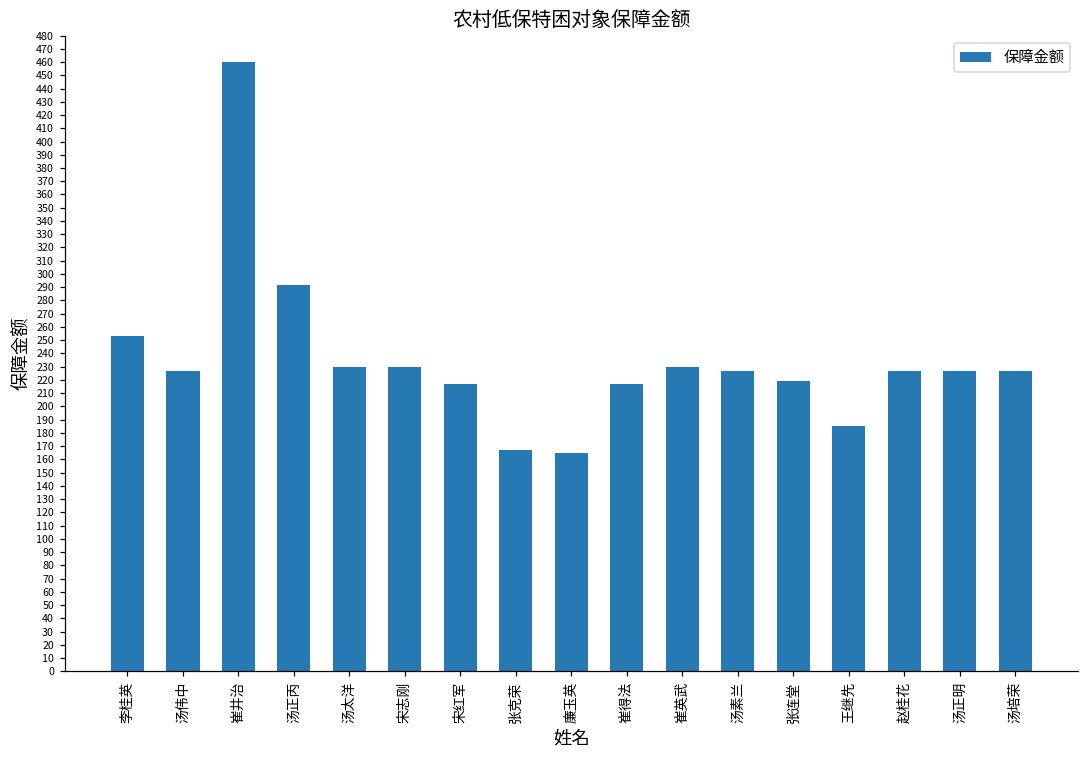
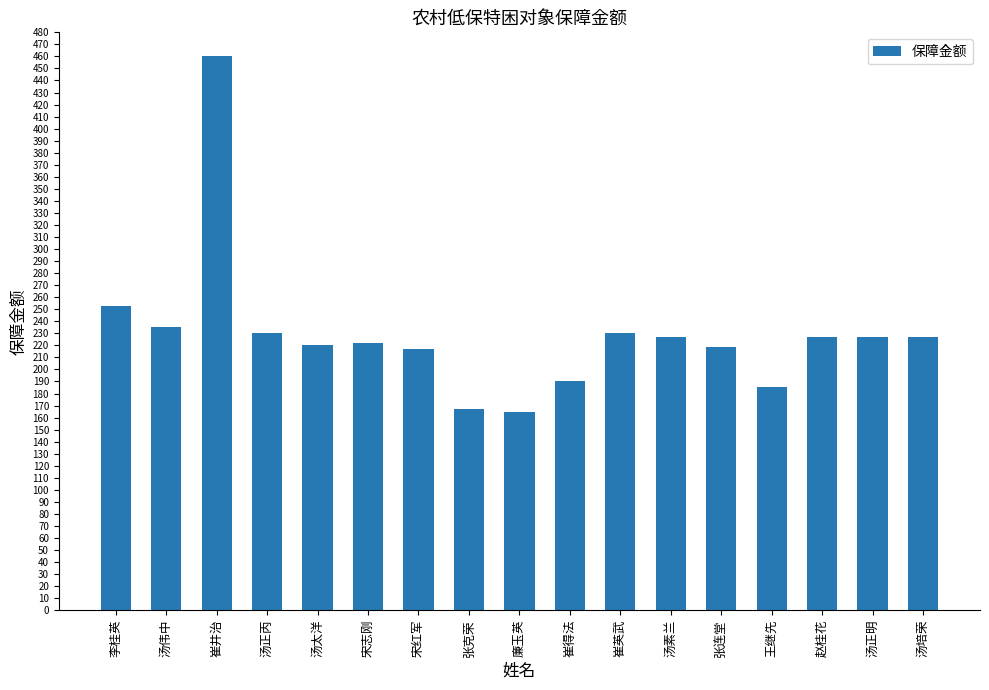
汤伟中: 227 -> 235
汤正丙: 292 -> 230
汤太洋: 230 -> 220
宋志刚: 230 -> 222
崔得法: 217 -> 190
